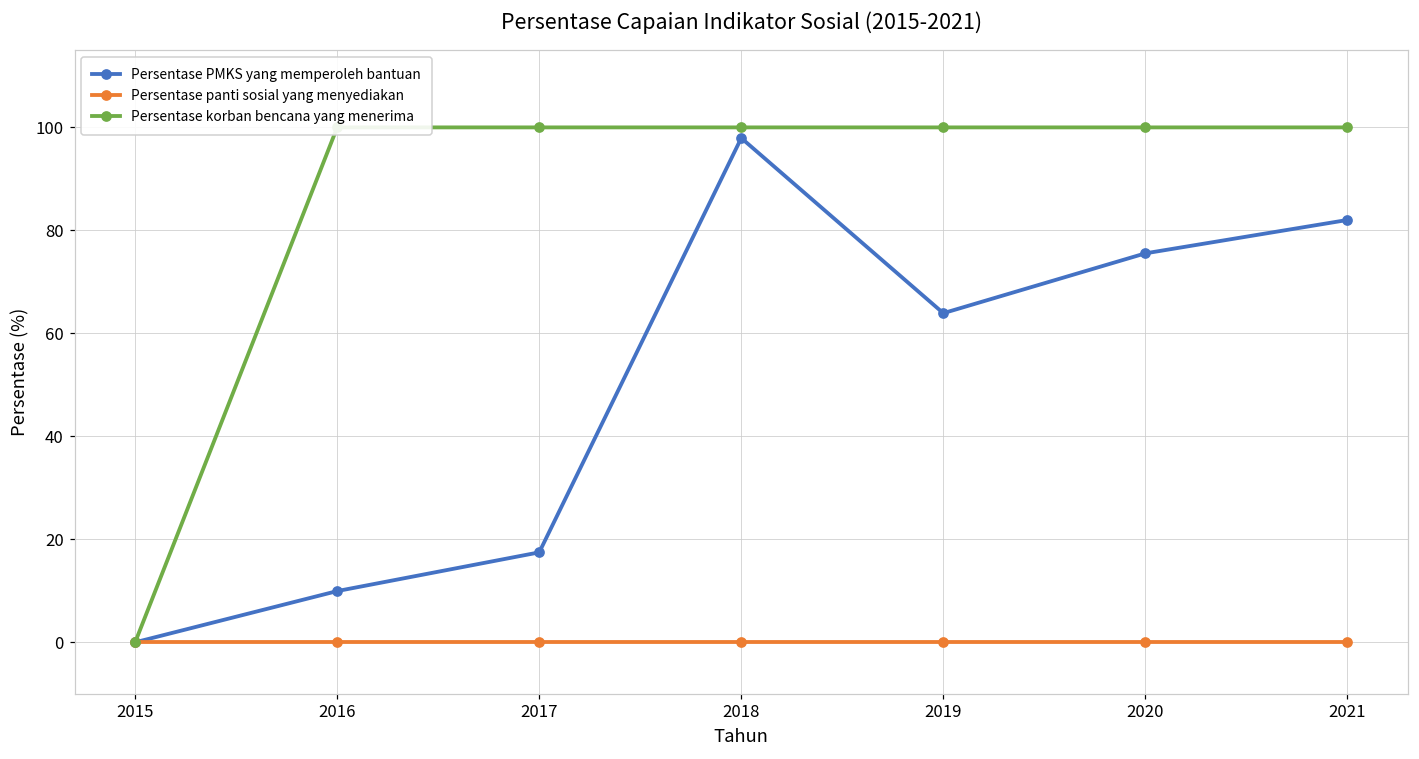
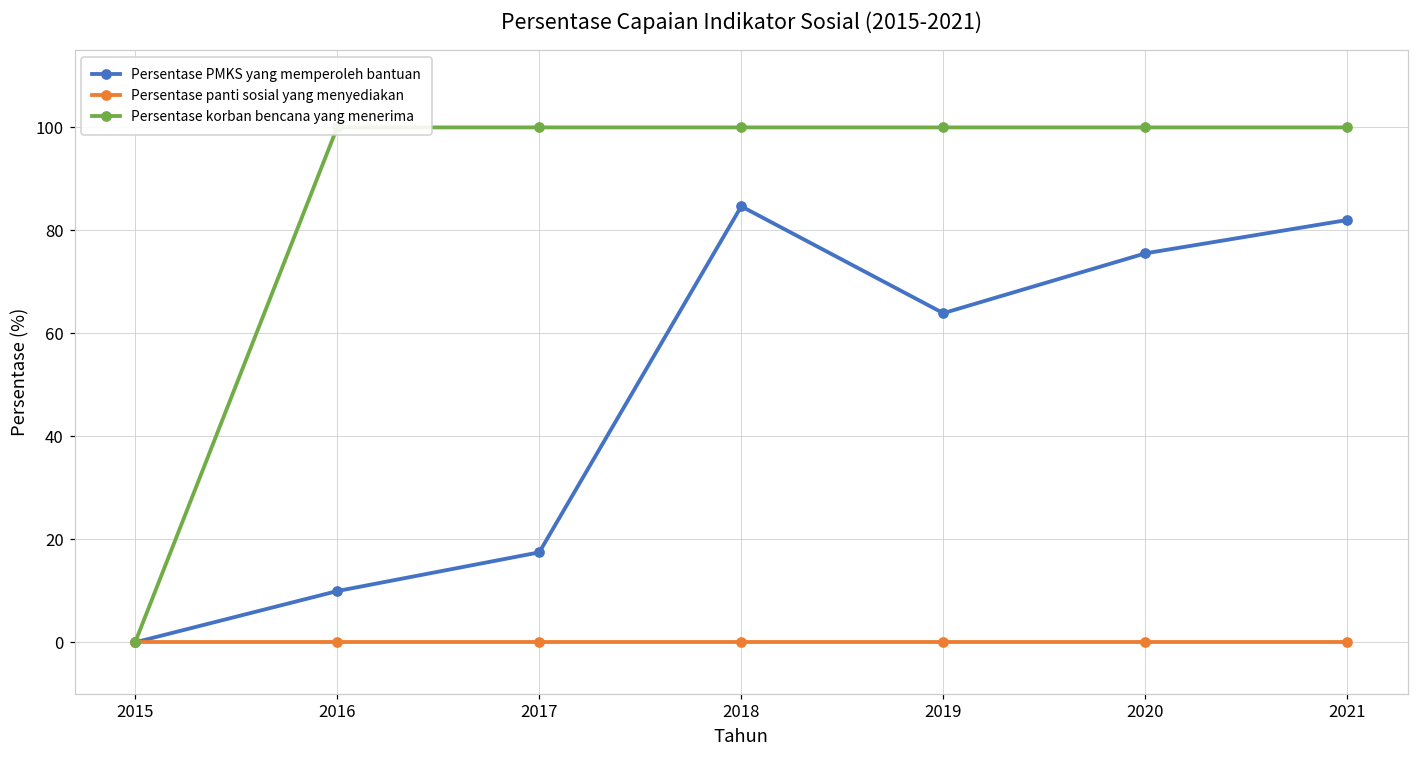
Persentase PMKS yang memperoleh bantuan, 2018: 98 -> 85
